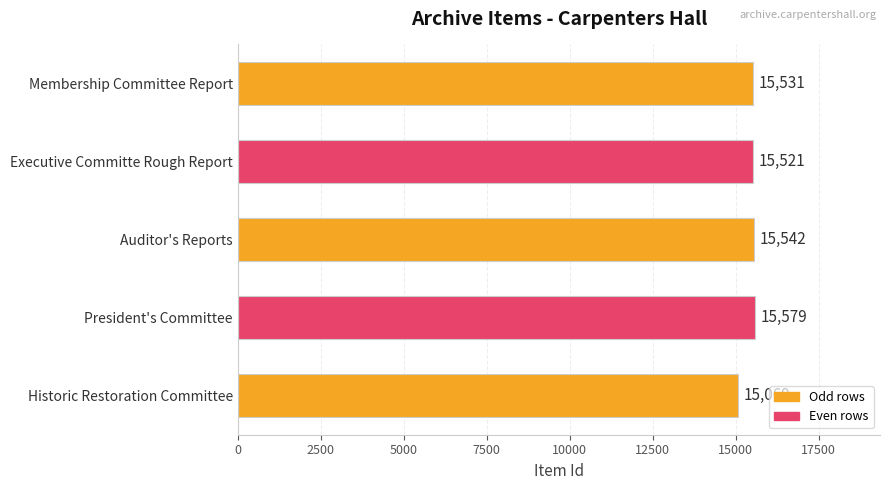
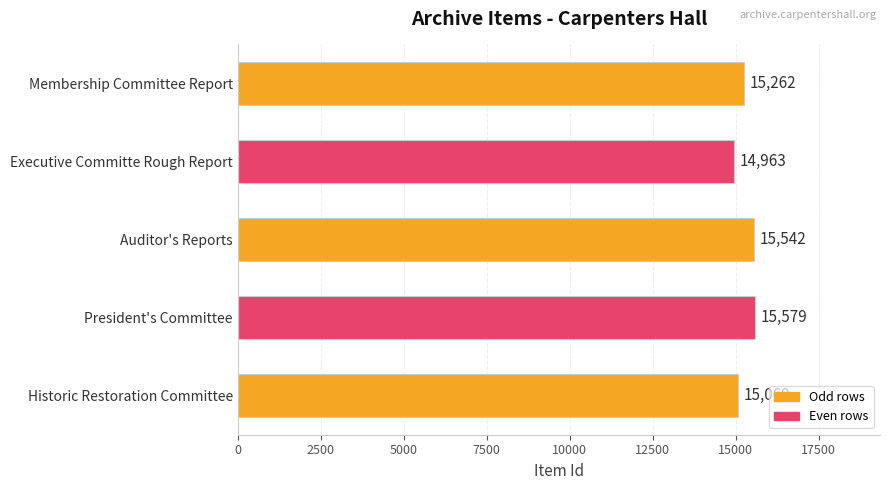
Membership Committee Report: 15,531 -> 15,262
Executive Committe Rough Report: 15,521 -> 14,963
